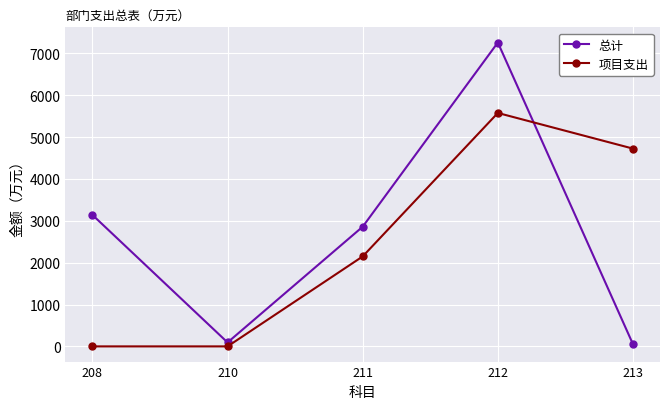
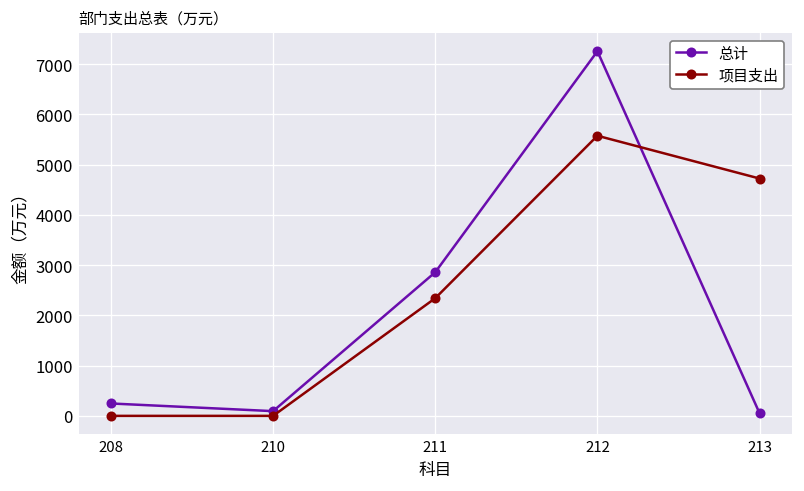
总计, 208: 3100 -> 200
项目支出, 211: 2100 -> 2300
